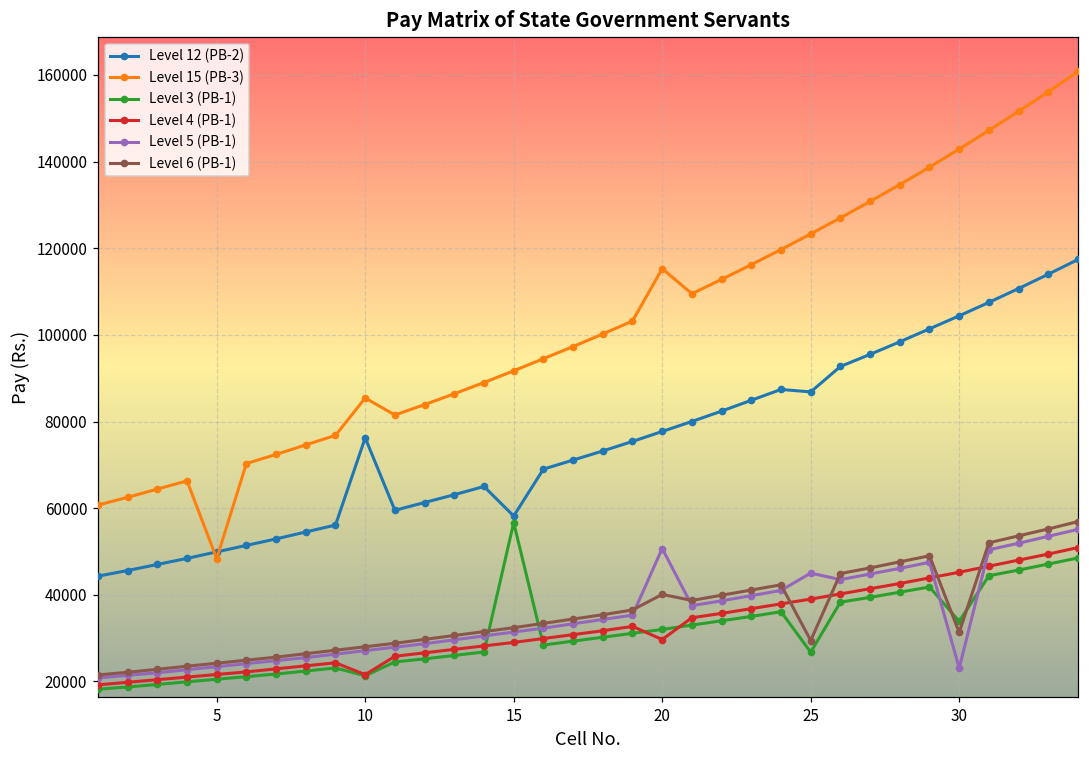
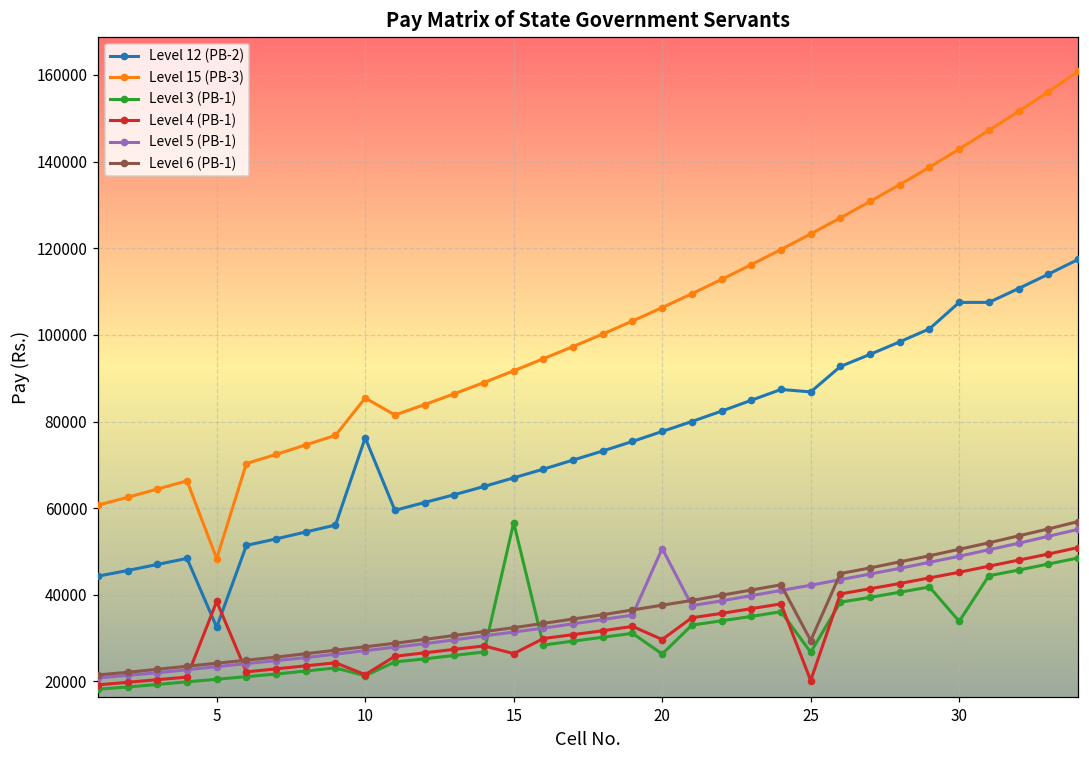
Level 12 (PB-2), 5: 50000 -> 33000
Level 4 (PB-1), 5: 22000 -> 38000
Level 12 (PB-2), 15: 58000 -> 67000
Level 4 (PB-1), 15: 29000 -> 26000
Level 15 (PB-3), 20: 115000 -> 106000
Level 3 (PB-1), 20: 32000 -> 26000
Level 6 (PB-1), 20: 40000 -> 38000
Level 4 (PB-1), 25: 39000 -> 20000
Level 5 (PB-1), 25: 45000 -> 42000
Level 12 (PB-2), 30: 104000 -> 107000
Level 5 (PB-1), 30: 23000 -> 49000
Level 6 (PB-1), 30: 31000 -> 51000
